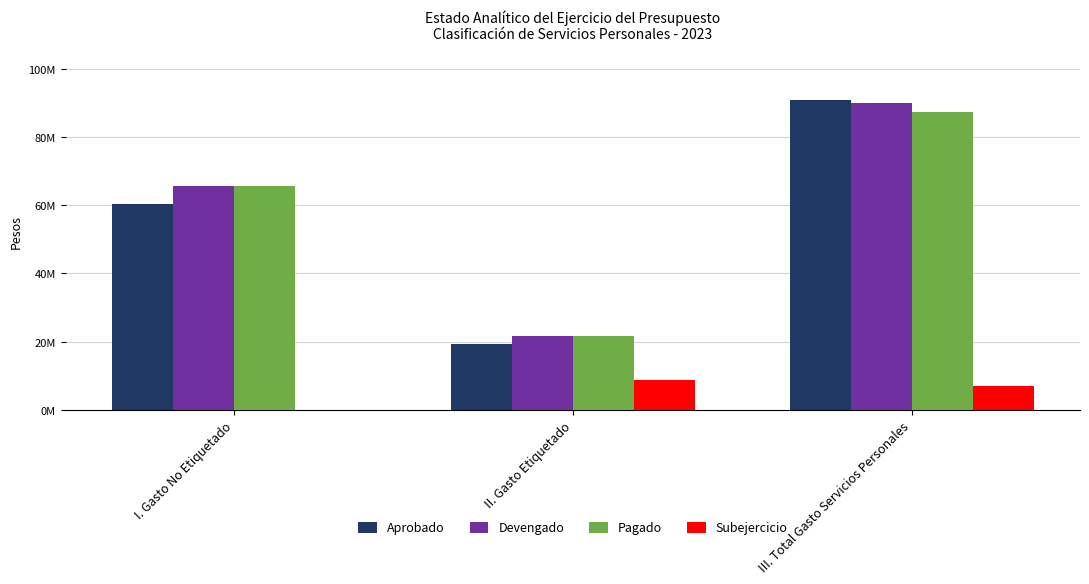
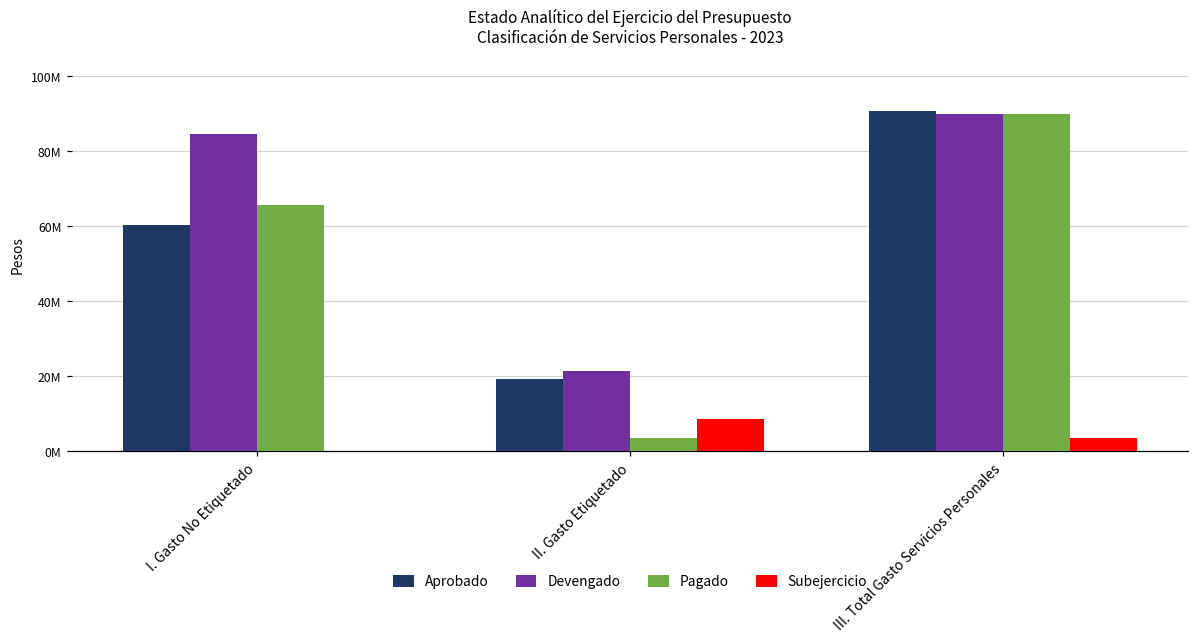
Devengado, I. Gasto No Etiquetado: 66000000 -> 85000000
Pagado, II. Gasto Etiquetado: 22000000 -> 3000000
Pagado, III. Total Gasto Servicios Personales: 87000000 -> 90000000
Subejercicio, III. Total Gasto Servicios Personales: 7000000 -> 3000000
